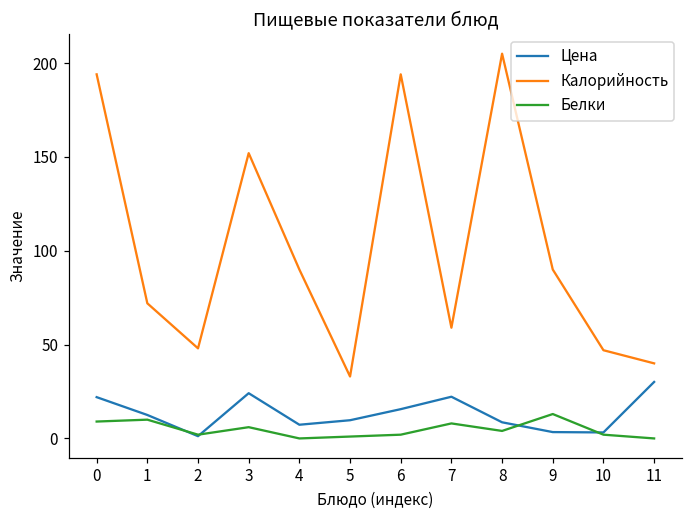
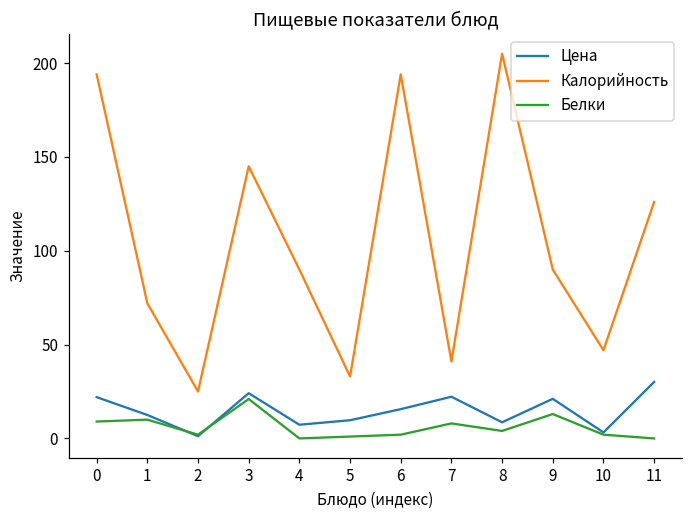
Калорийность, 2: 48 -> 25
Калорийность, 3: 152 -> 145
Белки, 3: 6 -> 21
Калорийность, 7: 59 -> 41
Цена, 9: 3 -> 21
Калорийность, 11: 40 -> 126
